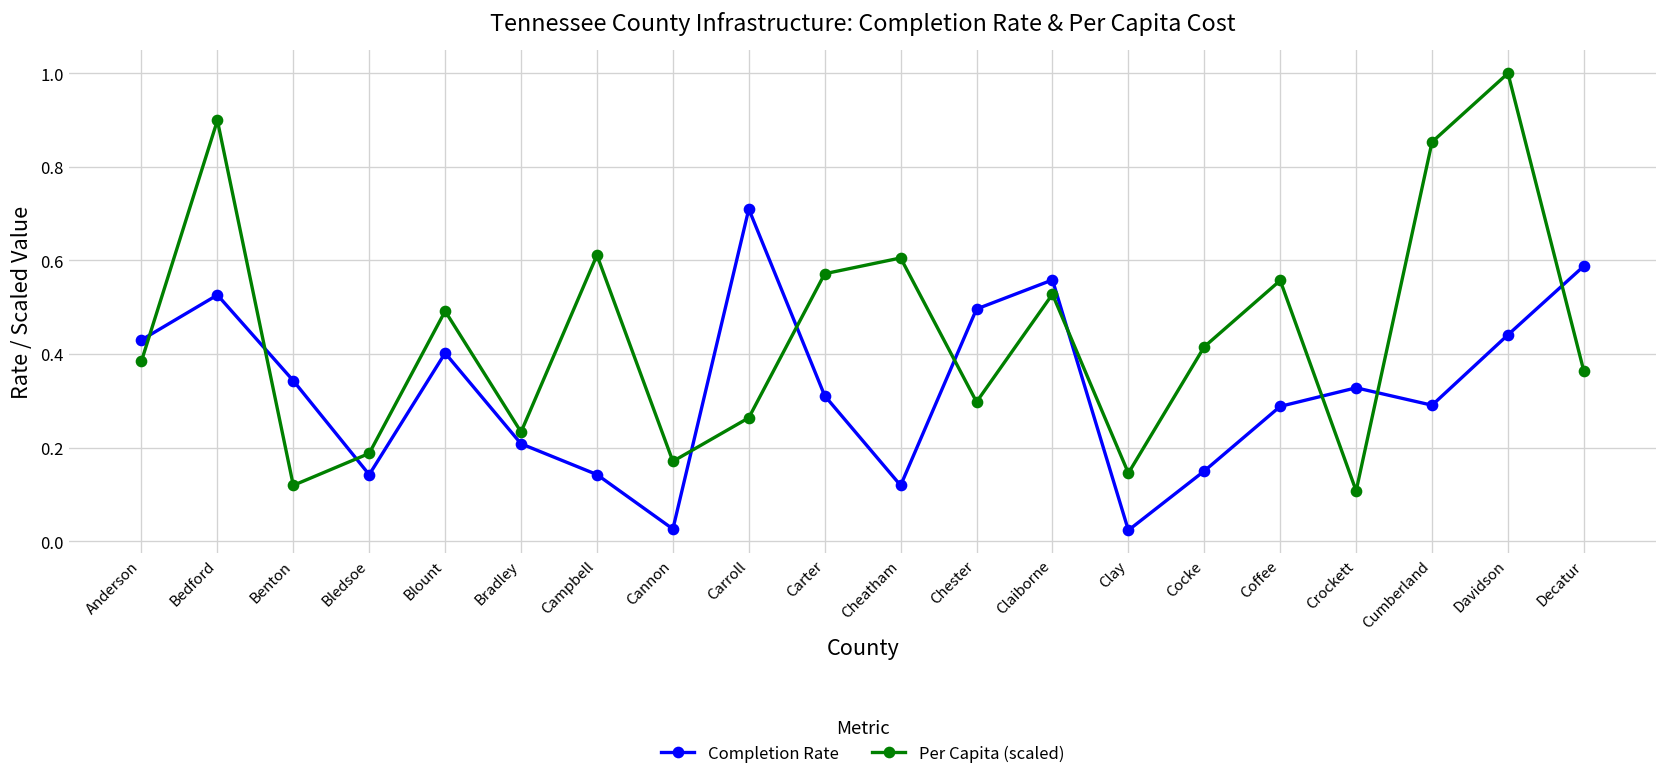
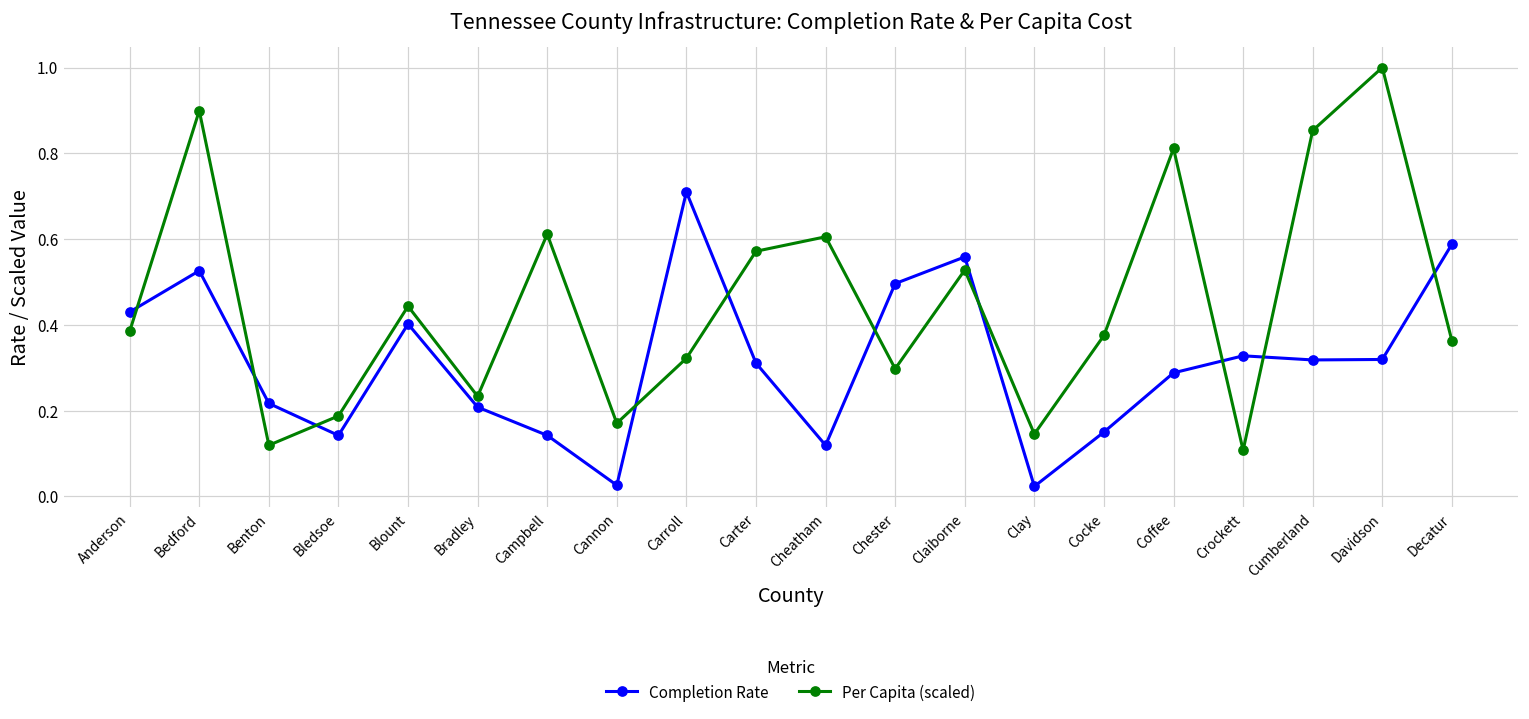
Completion Rate, Benton: 0.34 -> 0.22
Per Capita (scaled), Blount: 0.49 -> 0.44
Per Capita (scaled), Carroll: 0.26 -> 0.32
Per Capita (scaled), Cocke: 0.42 -> 0.38
Per Capita (scaled), Coffee: 0.56 -> 0.81
Completion Rate, Cumberland: 0.29 -> 0.32
Completion Rate, Davidson: 0.44 -> 0.32
